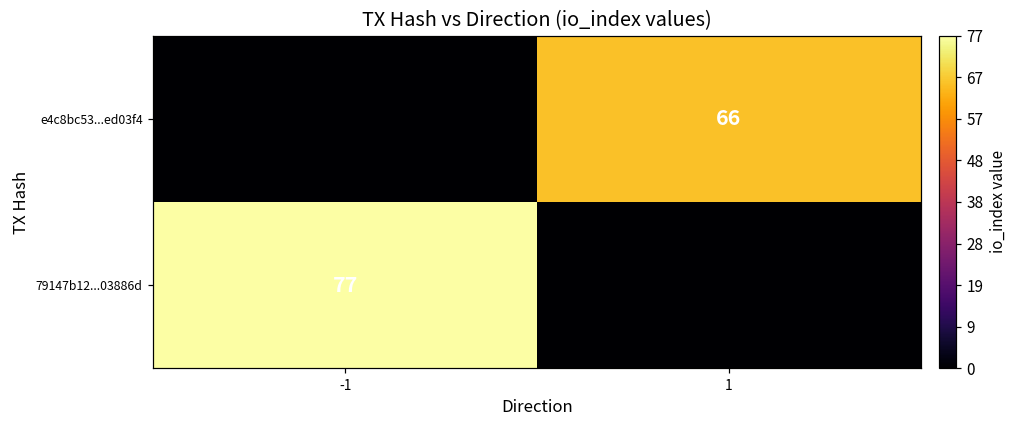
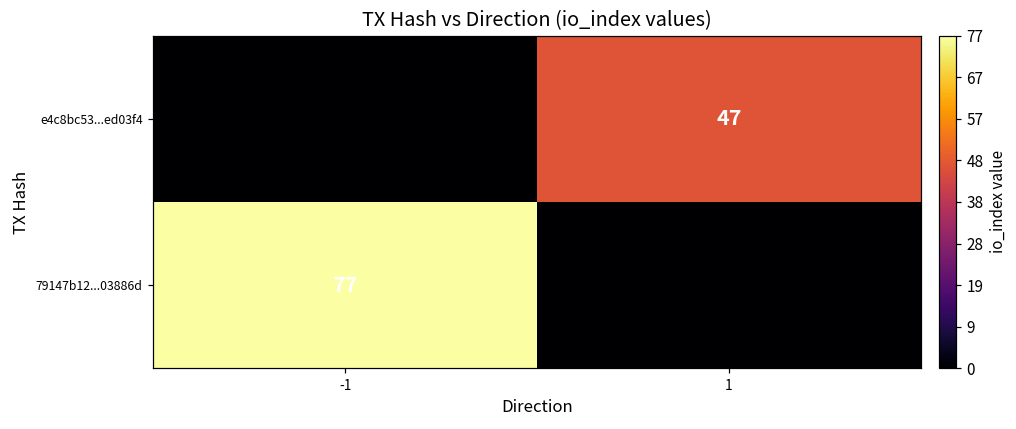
e4c8bc53...ed03f4, 1: 66 -> 47
